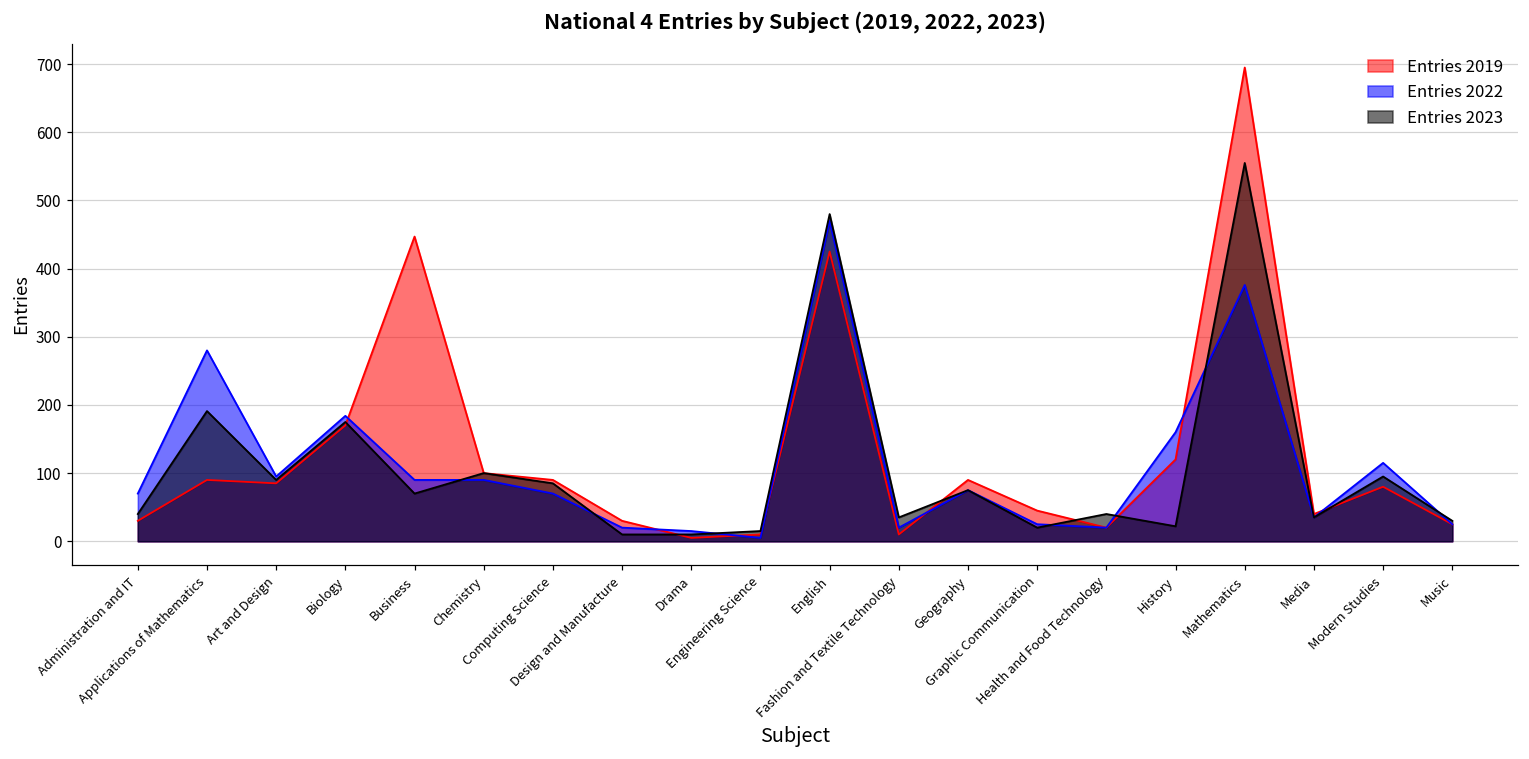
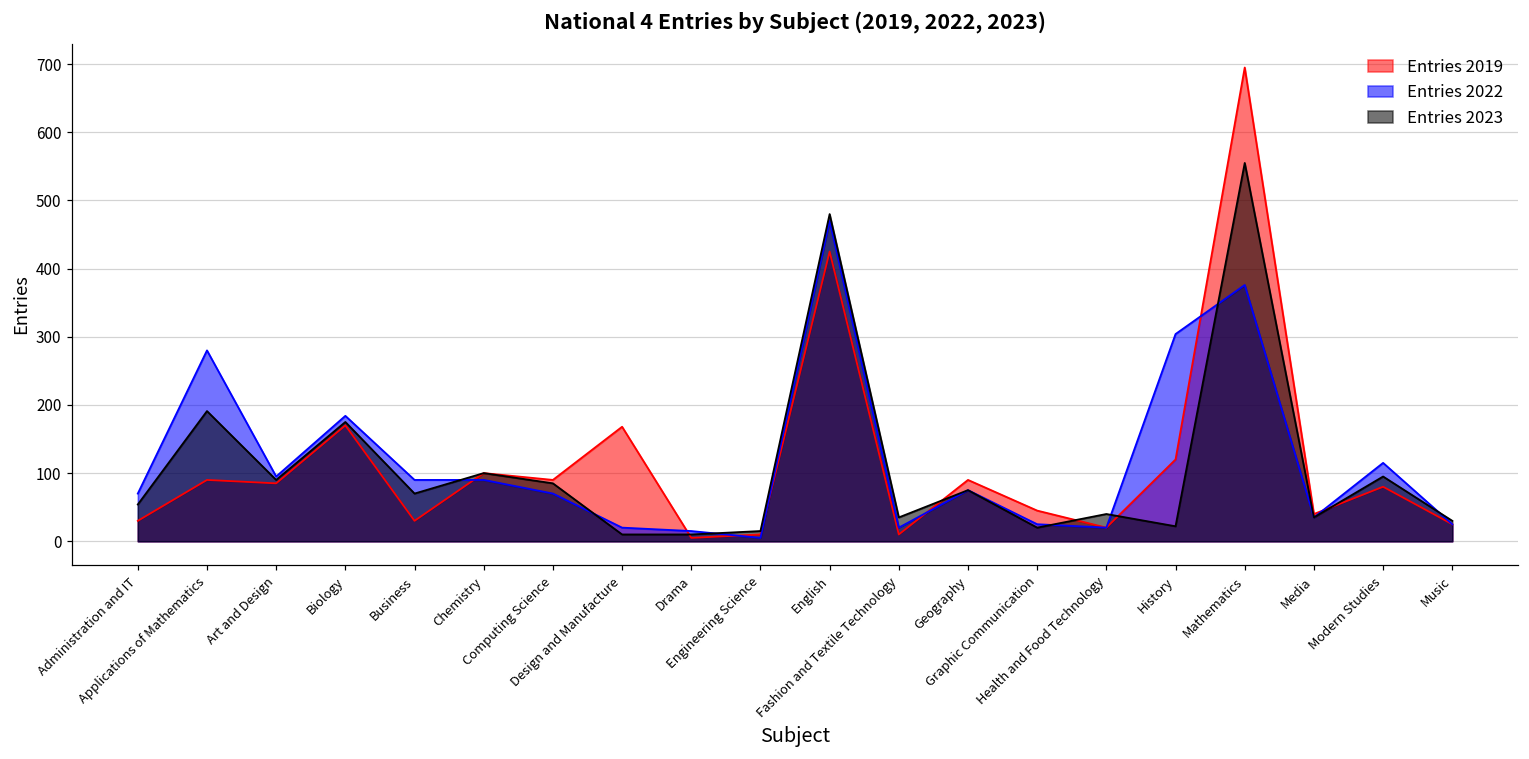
Entries 2023, Administration and IT: 40 -> 50
Entries 2019, Business: 450 -> 30
Entries 2019, Design and Manufacture: 30 -> 170
Entries 2022, History: 160 -> 300
